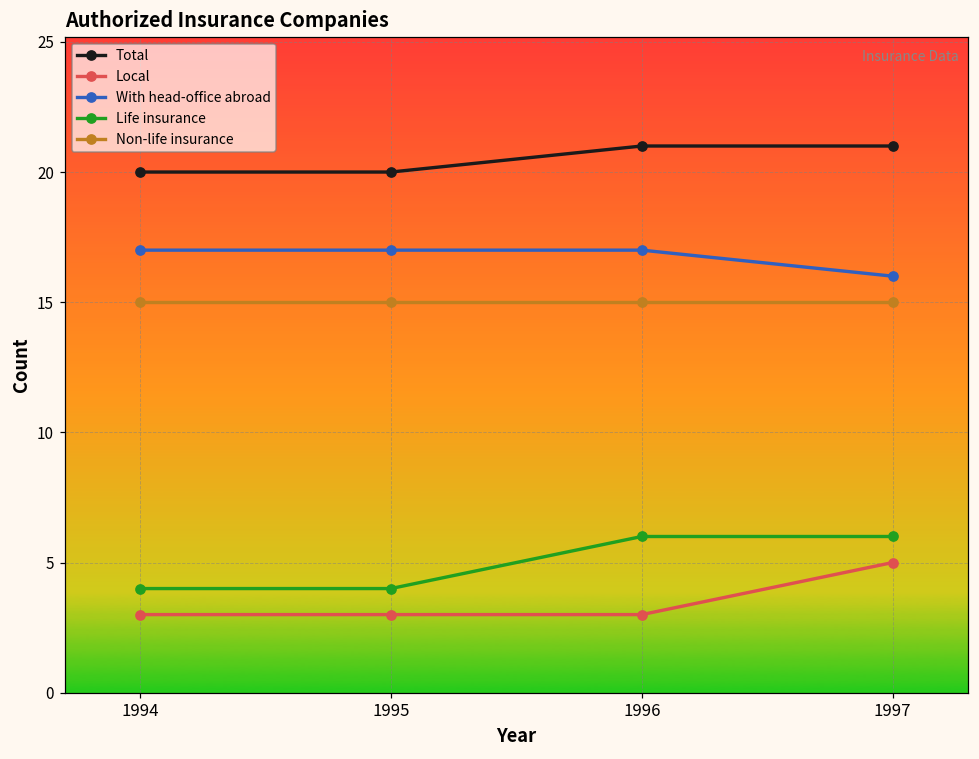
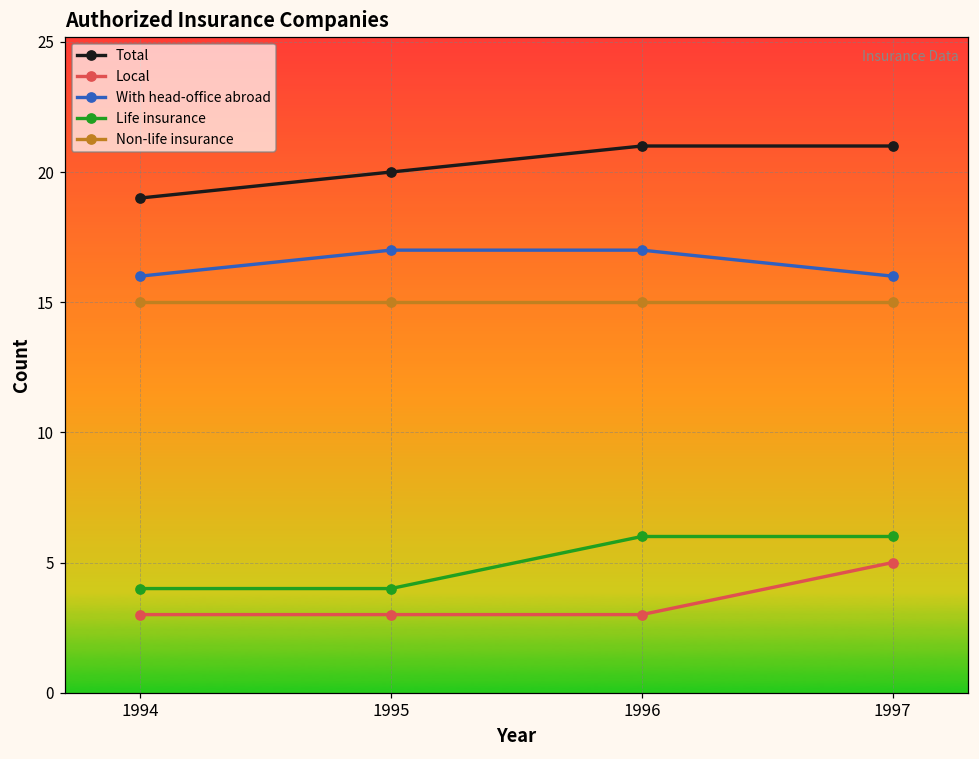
Total, 1994: 20 -> 19
With head-office abroad, 1994: 17 -> 16
